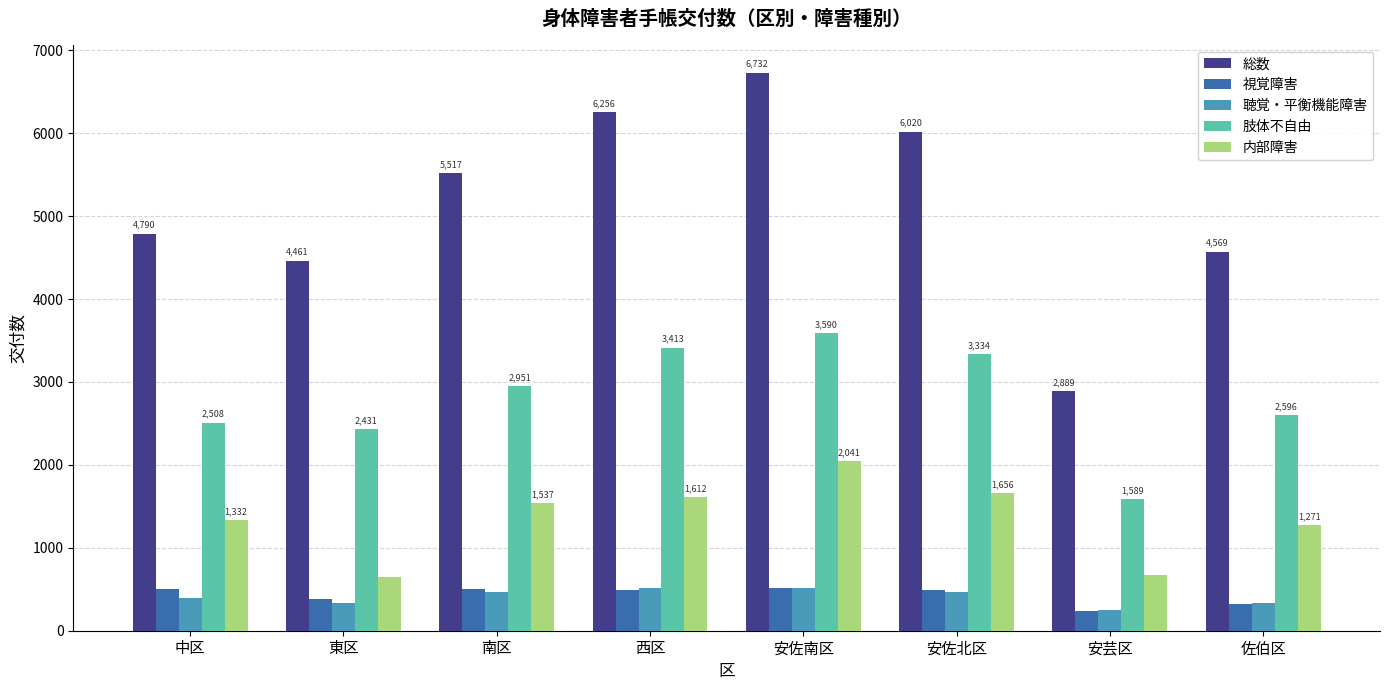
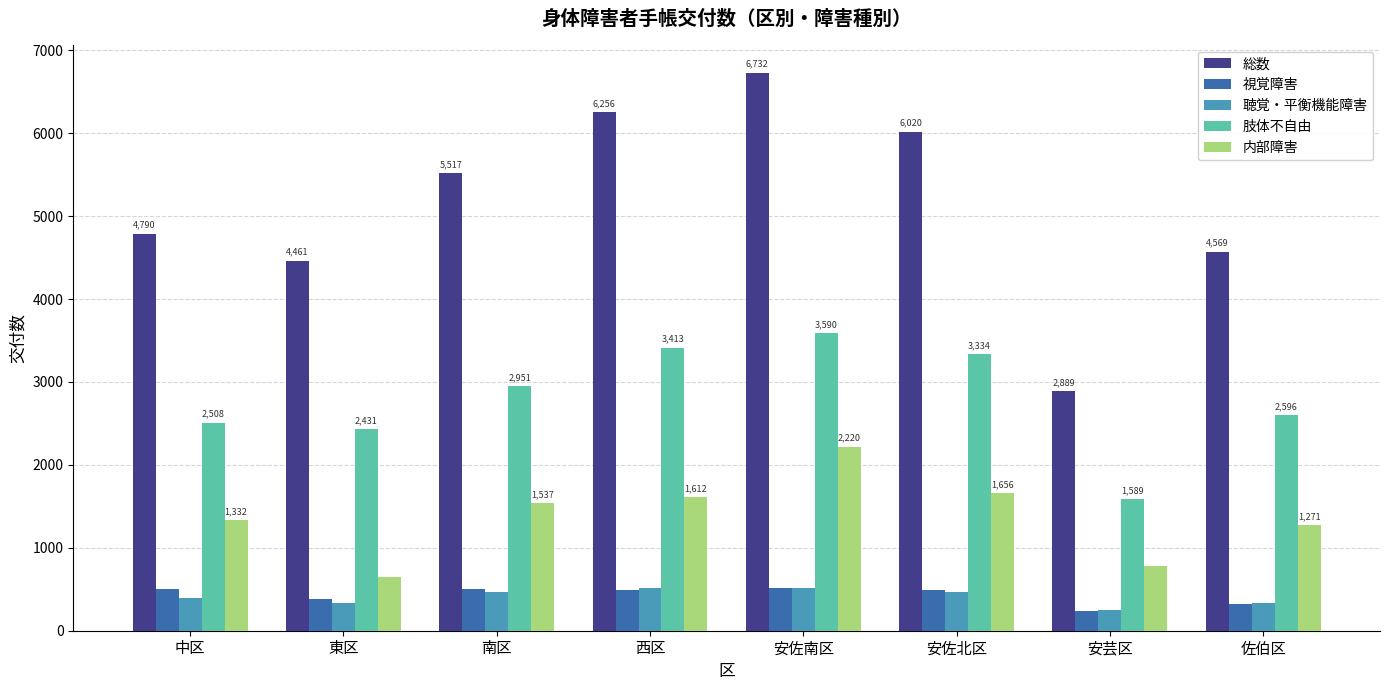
内部障害, 安佐南区: 2,041 -> 2,220
内部障害, 安芸区: 700 -> 800
